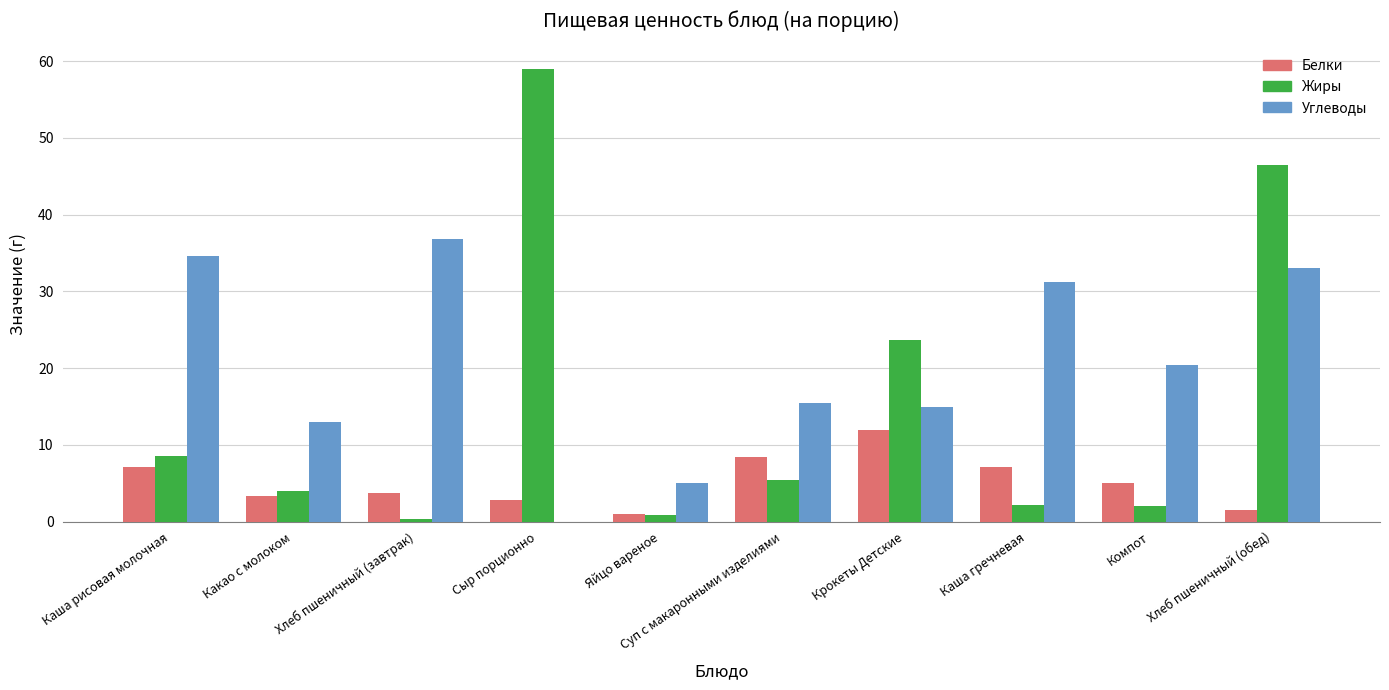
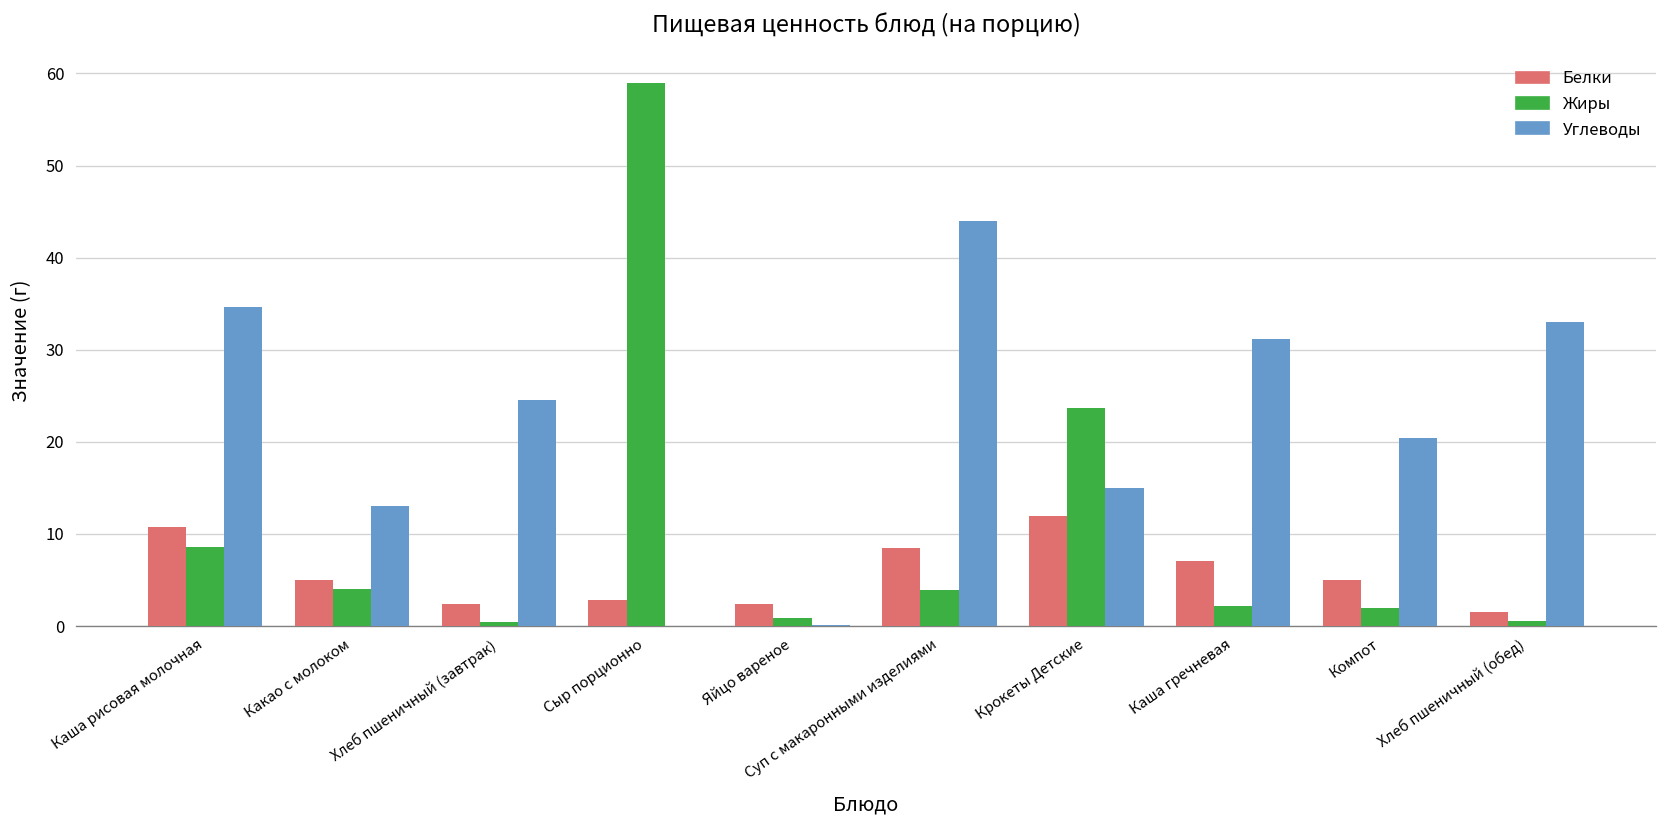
Белки, Каша рисовая молочная: 7 -> 11
Белки, Какао с молоком: 3 -> 5
Белки, Хлеб пшеничный (завтрак): 4 -> 2
Углеводы, Хлеб пшеничный (завтрак): 37 -> 25
Белки, Яйцо вареное: 1 -> 2
Углеводы, Яйцо вареное: 5 -> 0
Жиры, Суп с макаронными изделиями: 6 -> 4
Углеводы, Суп с макаронными изделиями: 16 -> 44
Жиры, Хлеб пшеничный (обед): 47 -> 1
